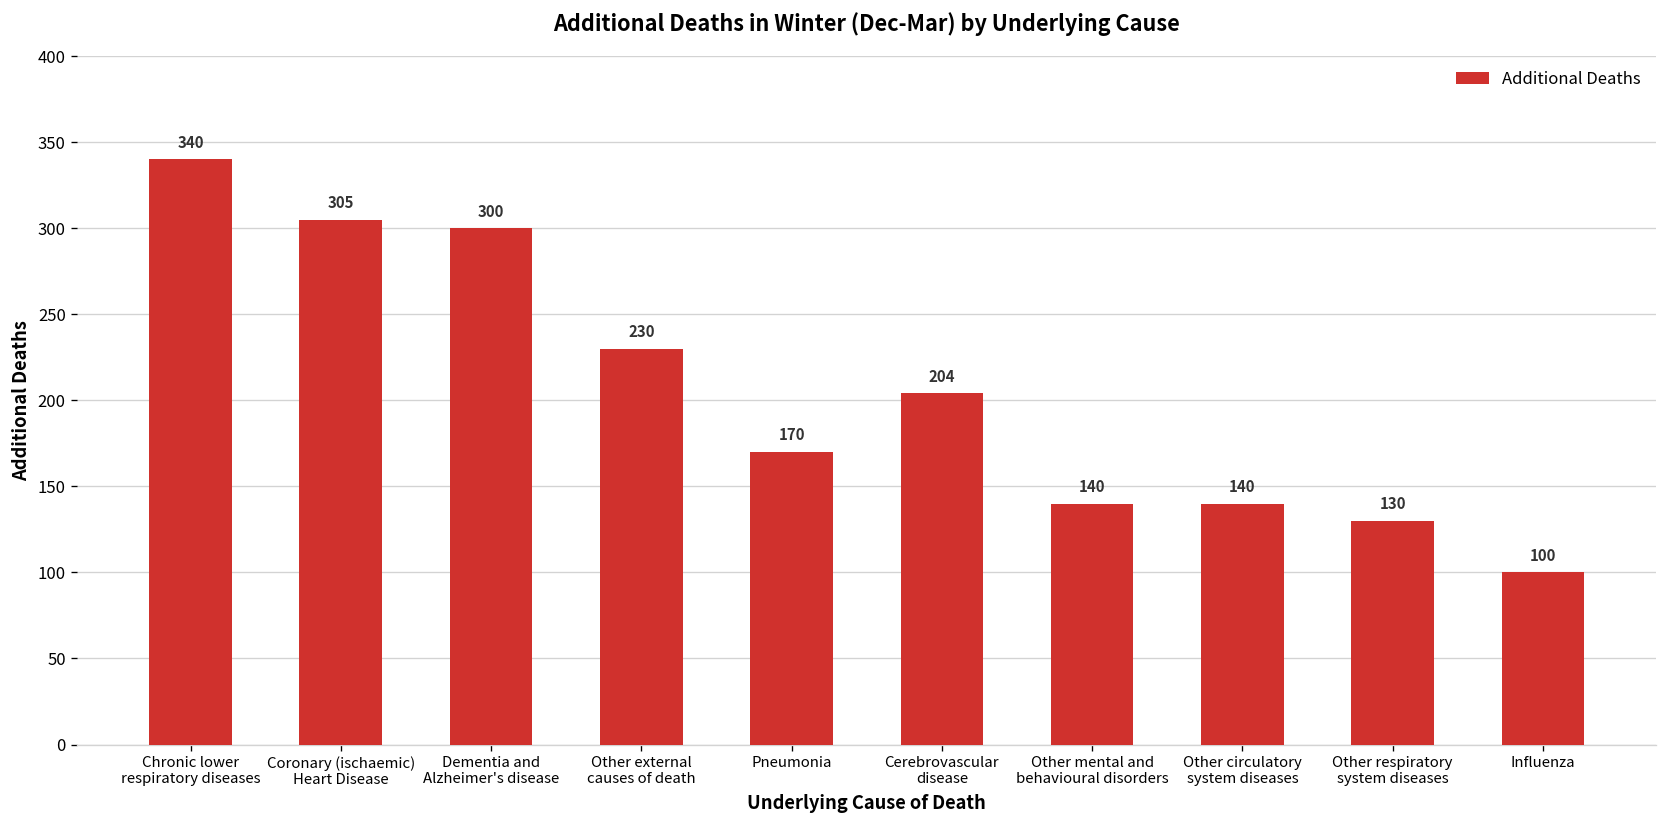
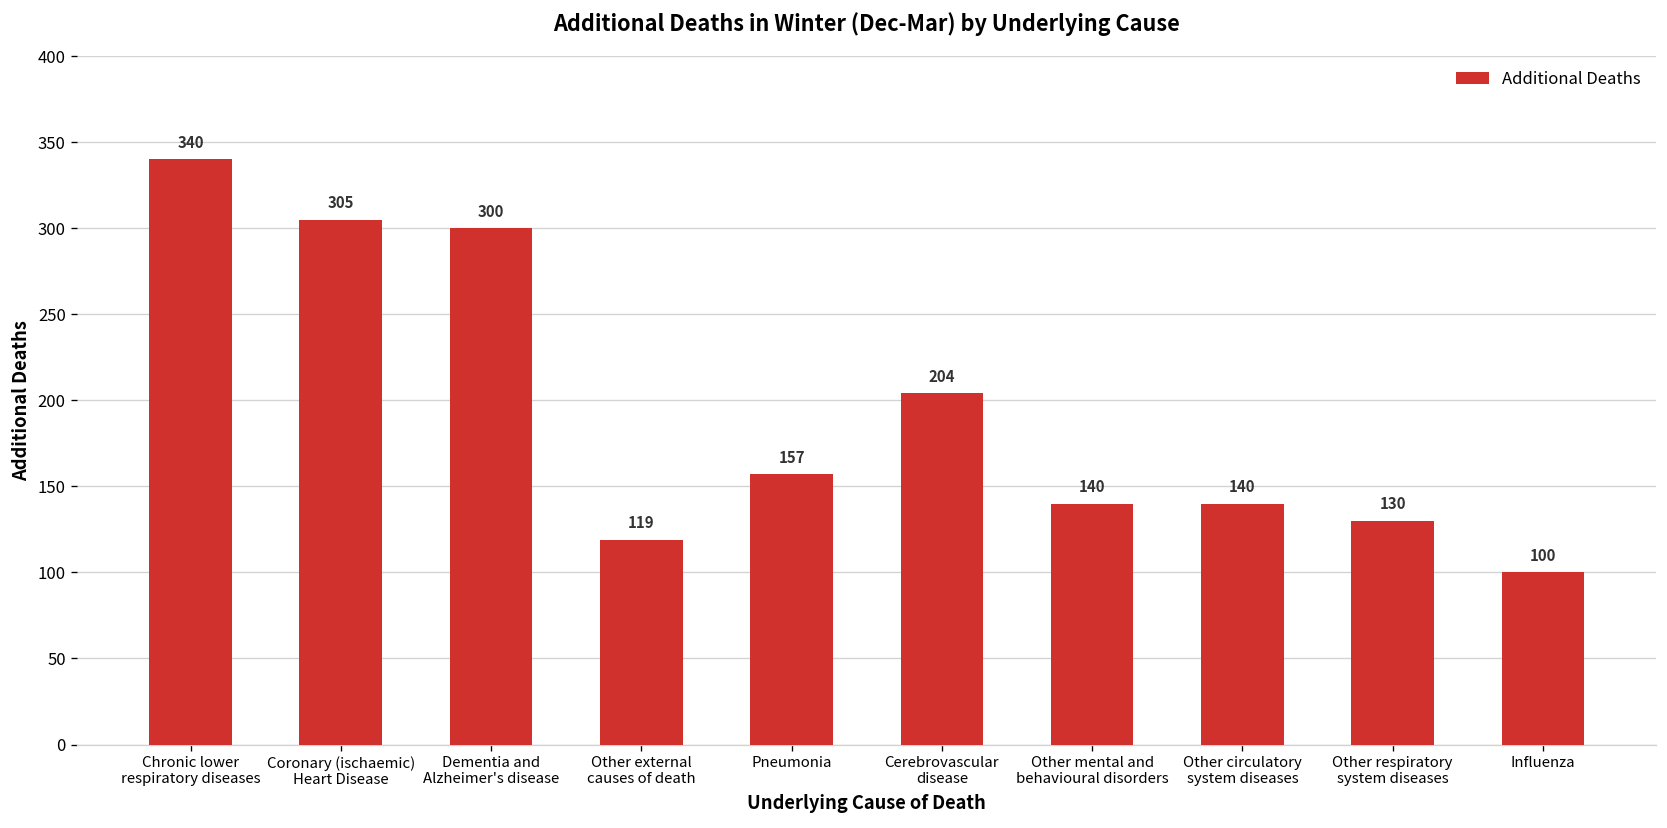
Other external causes of death: 230 -> 119
Pneumonia: 170 -> 157
